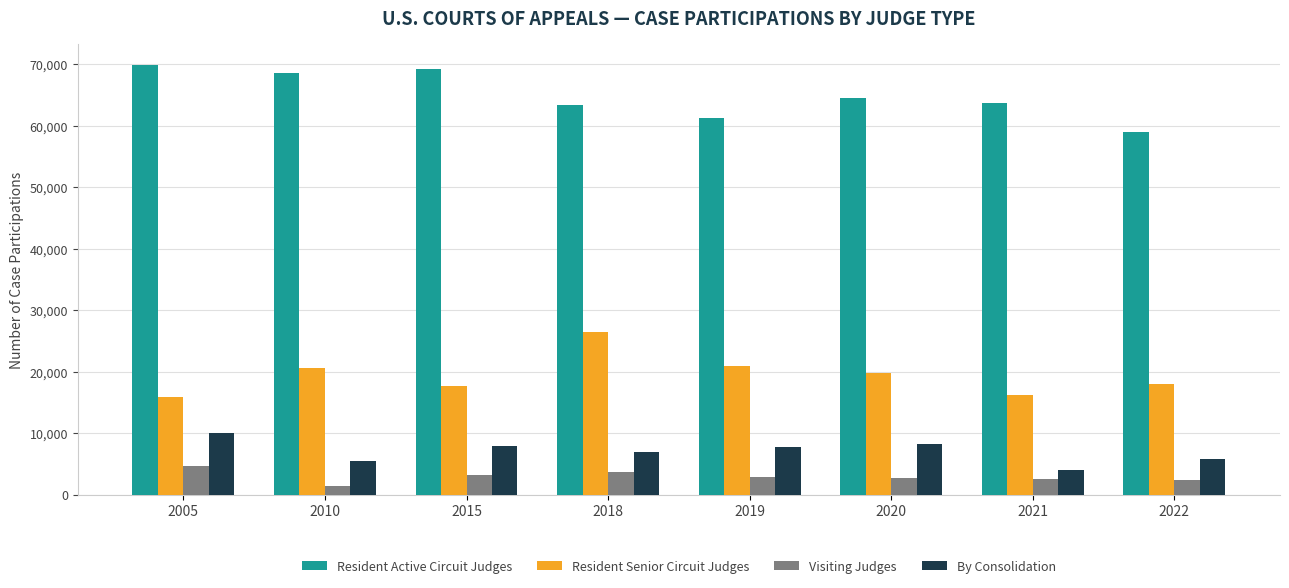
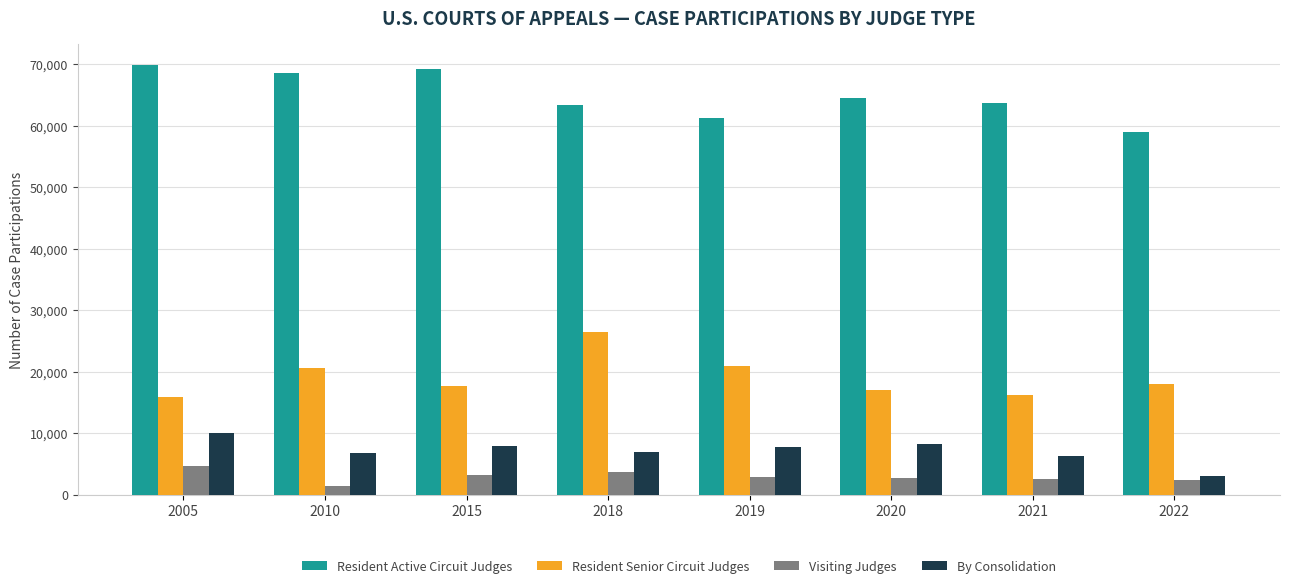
By Consolidation, 2010: 5,000 -> 7,000
Resident Senior Circuit Judges, 2020: 20,000 -> 17,000
By Consolidation, 2021: 4,000 -> 6,000
By Consolidation, 2022: 6,000 -> 3,000
